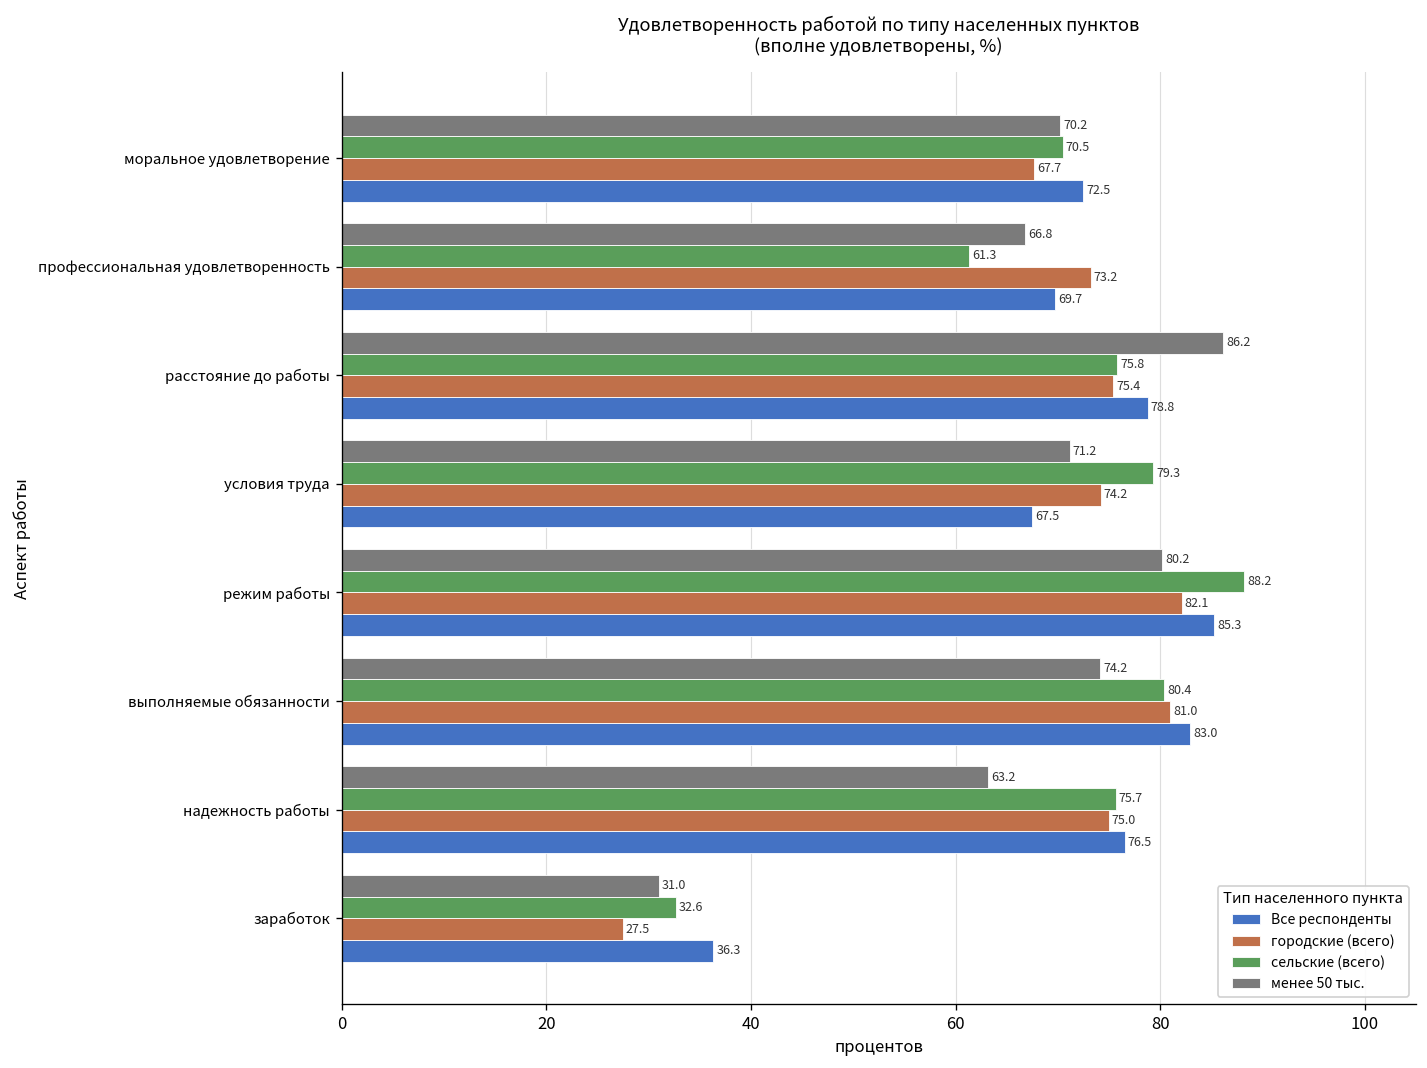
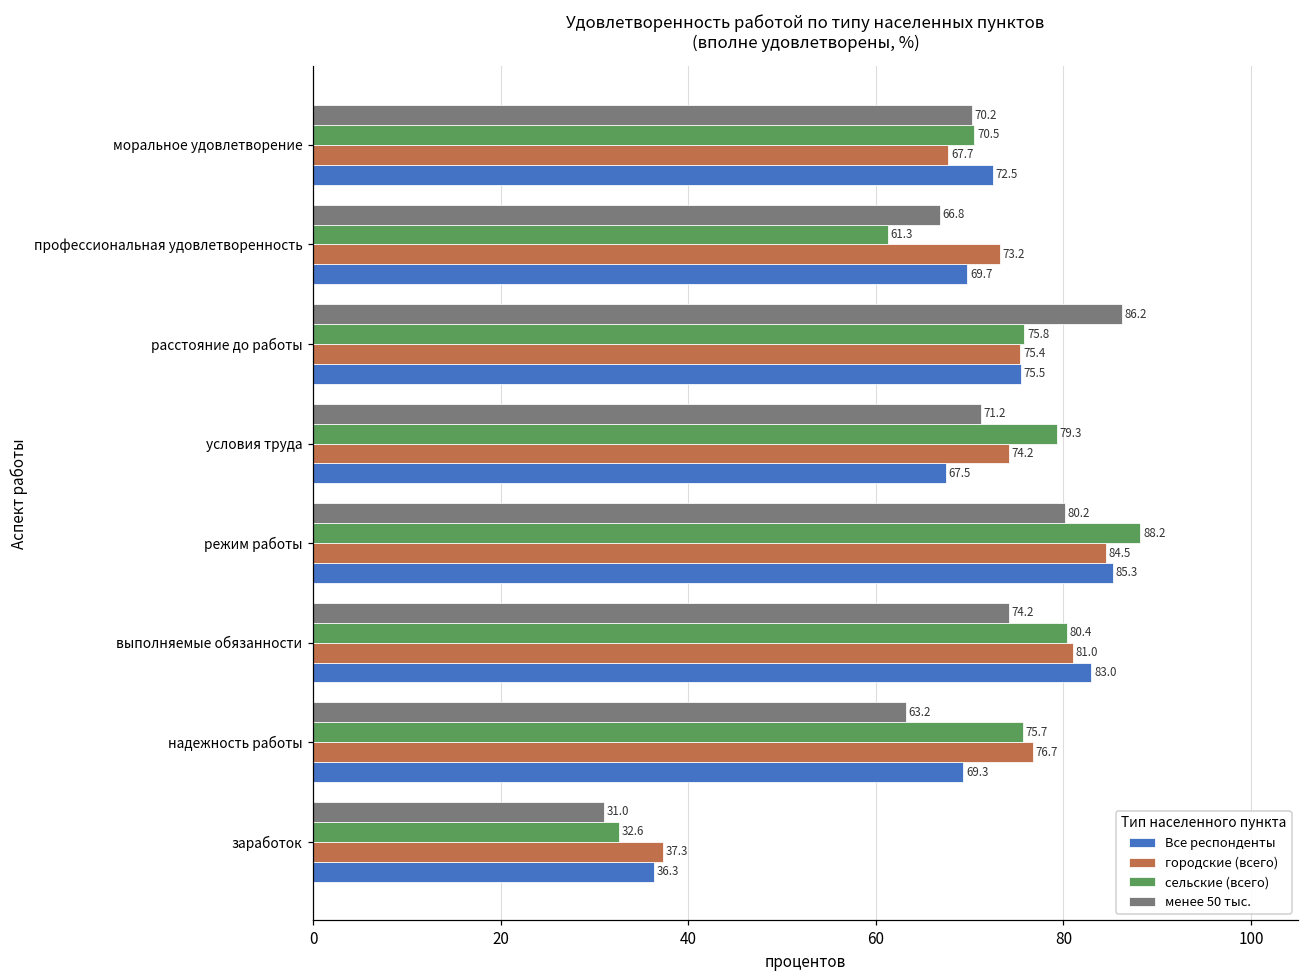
Все респонденты, расстояние до работы: 78.8 -> 75.5
городские (всего), режим работы: 82.1 -> 84.5
городские (всего), надежность работы: 75.0 -> 76.7
Все респонденты, надежность работы: 76.5 -> 69.3
городские (всего), заработок: 27.5 -> 37.3
